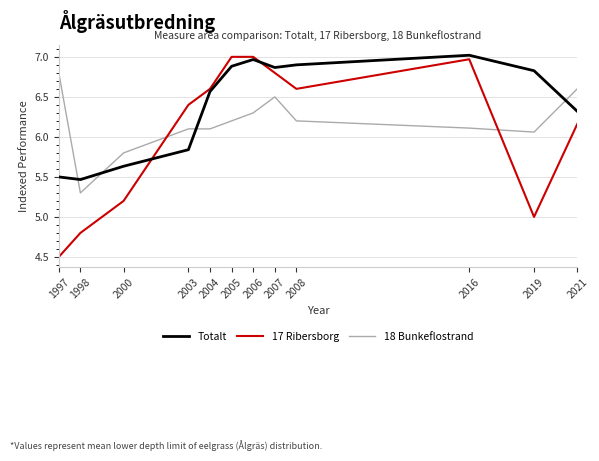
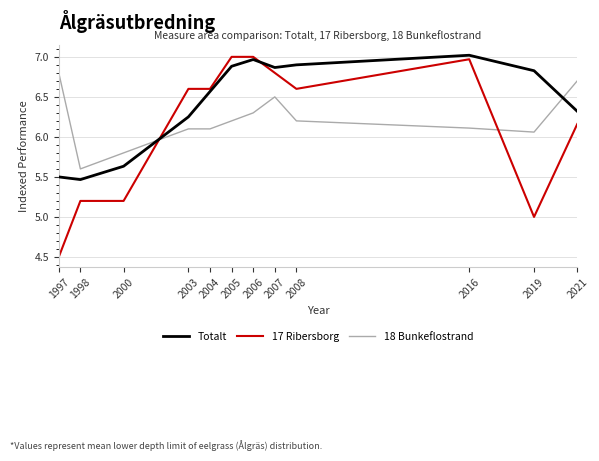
17 Ribersborg, 1998: 4.8 -> 5.2
18 Bunkeflostrand, 1998: 5.3 -> 5.6
Totalt, 2003: 5.8 -> 6.3
17 Ribersborg, 2003: 6.4 -> 6.6
18 Bunkeflostrand, 2021: 6.6 -> 6.7
